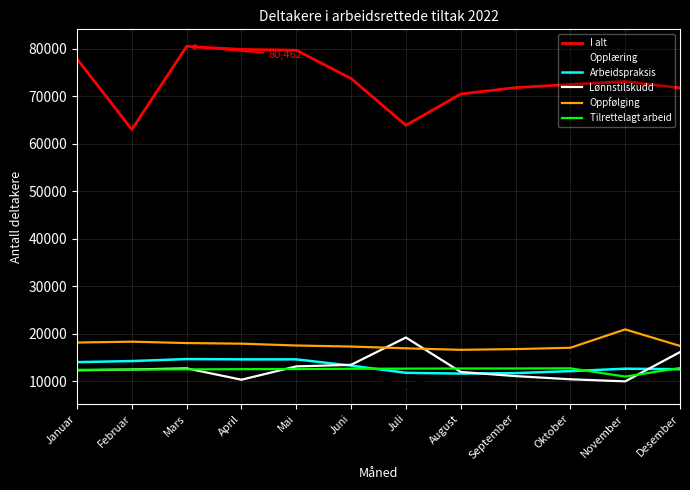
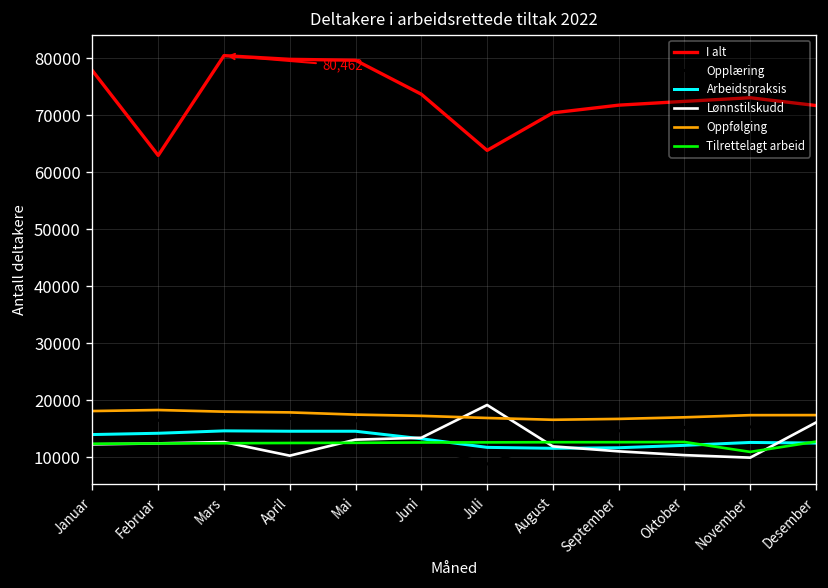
Opplæring, November: 18000 -> 15000
Oppfølging, November: 21000 -> 17000
